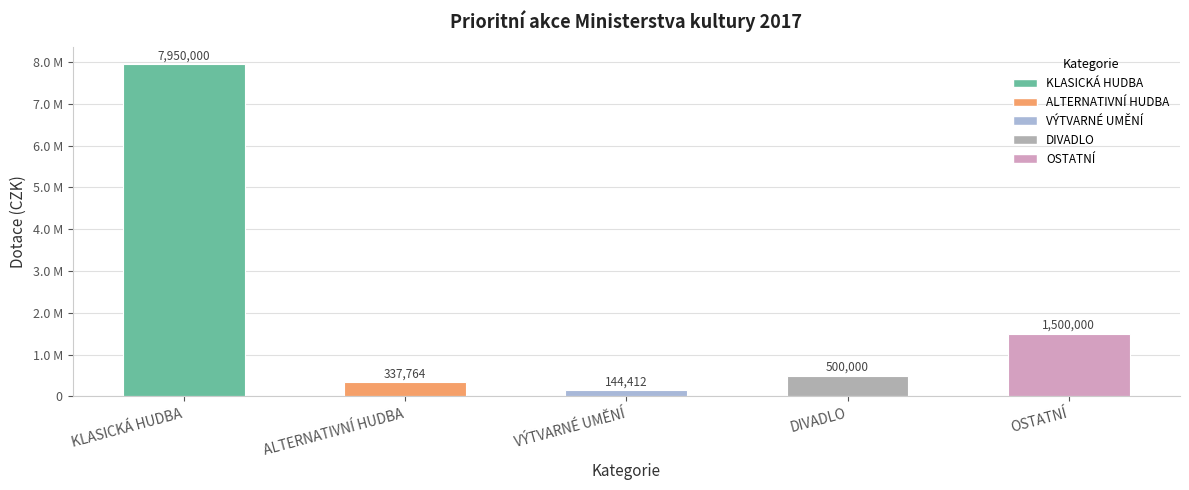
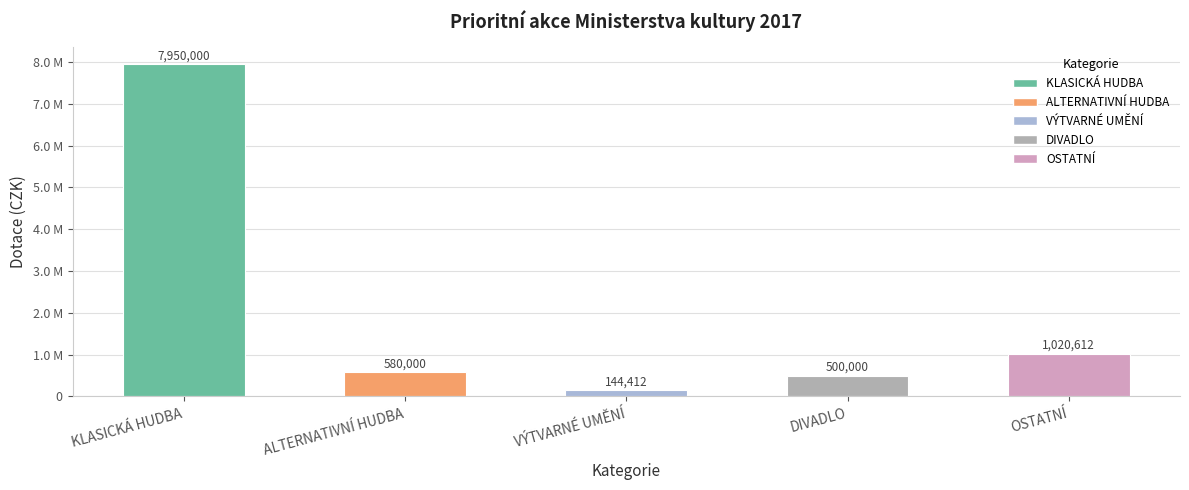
ALTERNATIVNÍ HUDBA: 337,764 -> 580,000
OSTATNÍ: 1,500,000 -> 1,020,612
